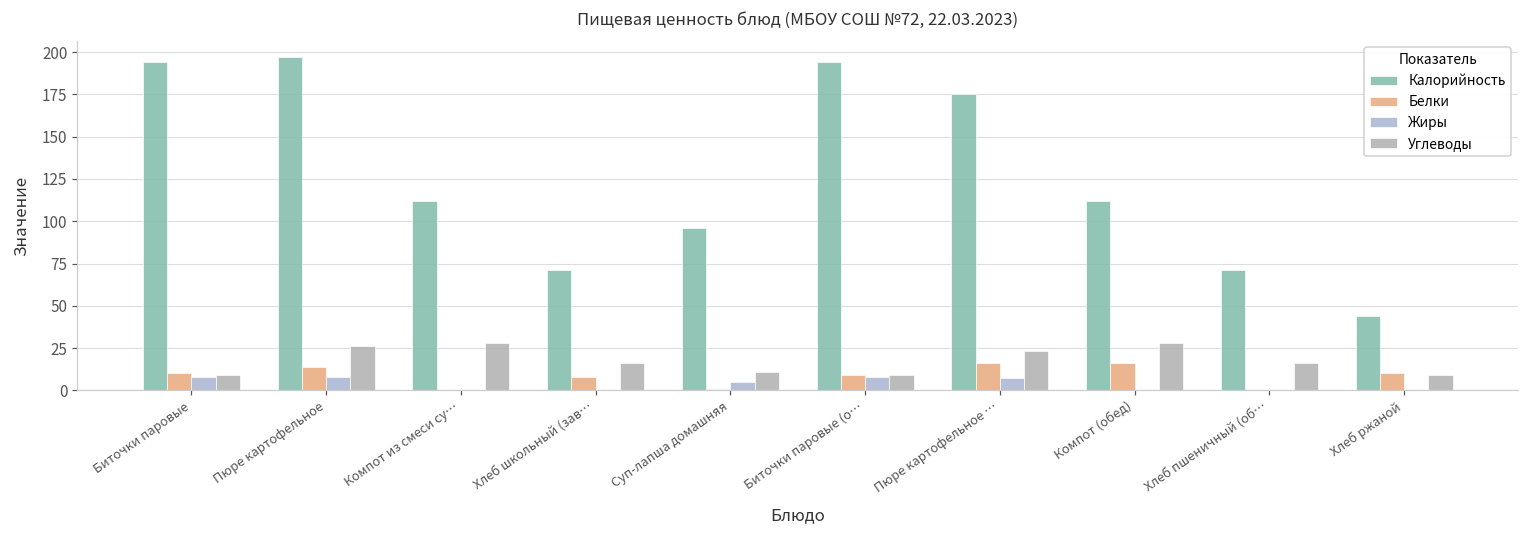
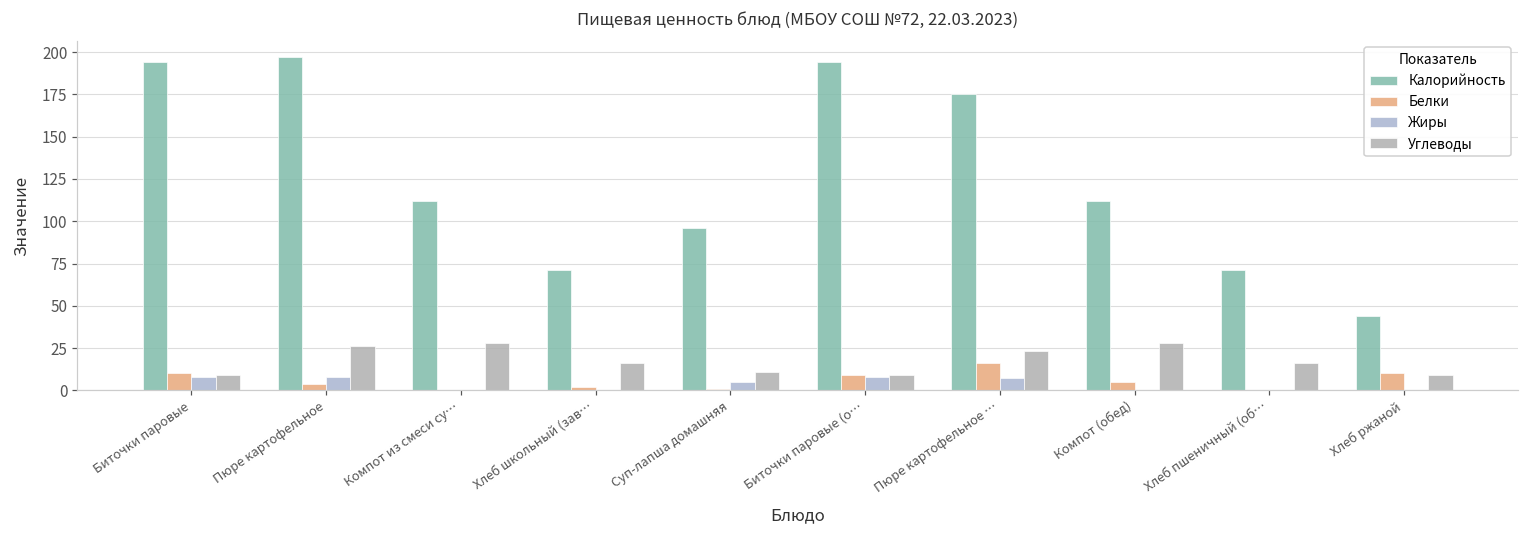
Белки, Пюре картофельное: 14 -> 4
Белки, Хлеб школьный (зав…: 8 -> 2
Белки, Компот (обед): 16 -> 5
